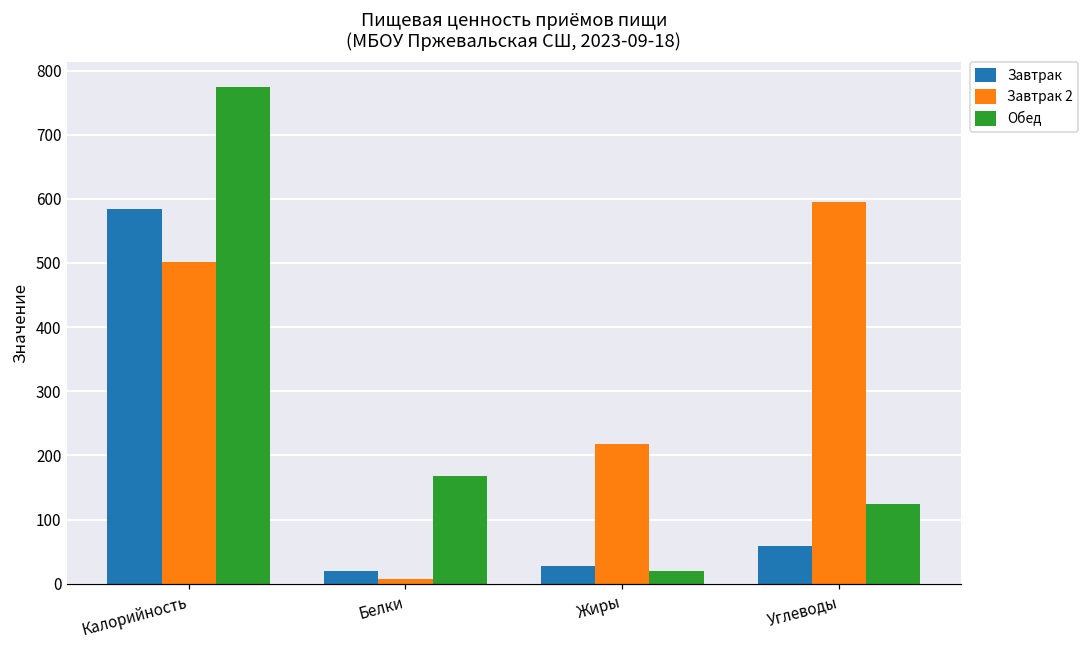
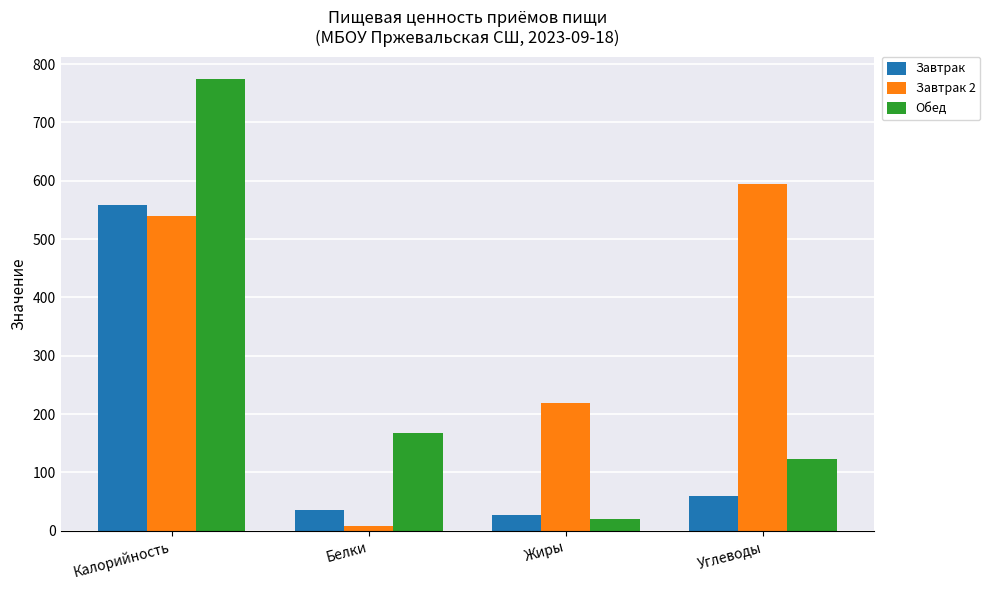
Завтрак, Калорийность: 580 -> 560
Завтрак 2, Калорийность: 500 -> 540
Завтрак, Белки: 20 -> 30
